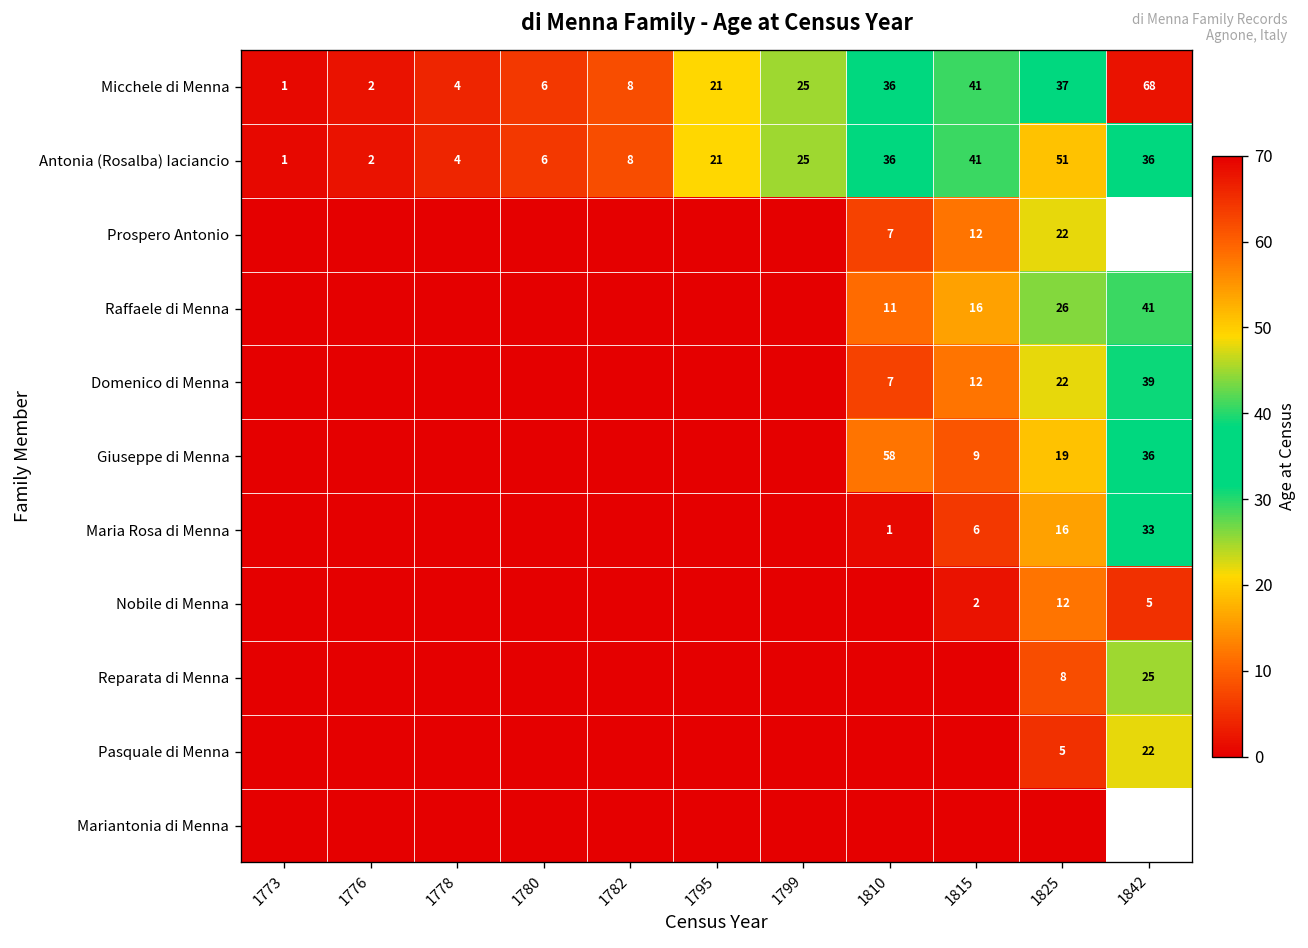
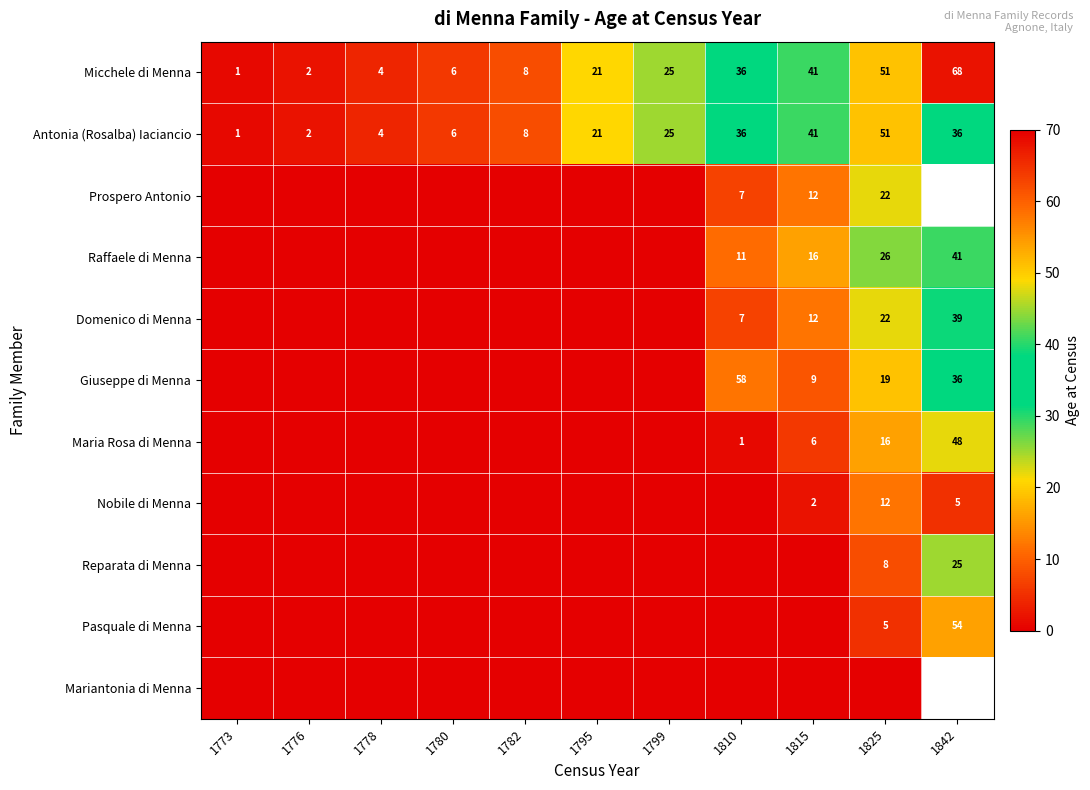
Micchele di Menna, 1825: 37 -> 51
Maria Rosa di Menna, 1842: 33 -> 48
Pasquale di Menna, 1842: 22 -> 54
